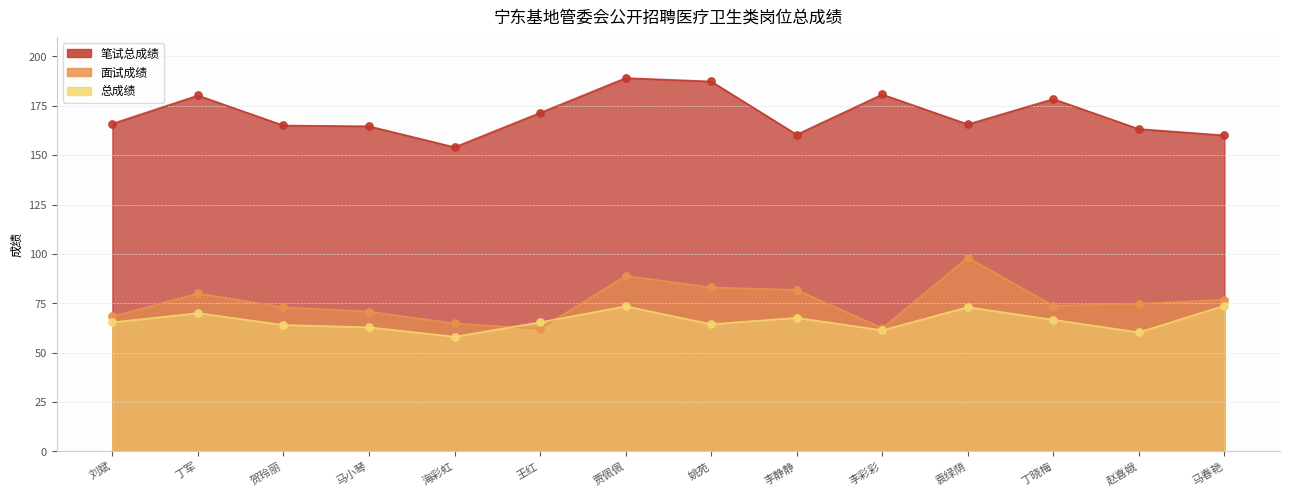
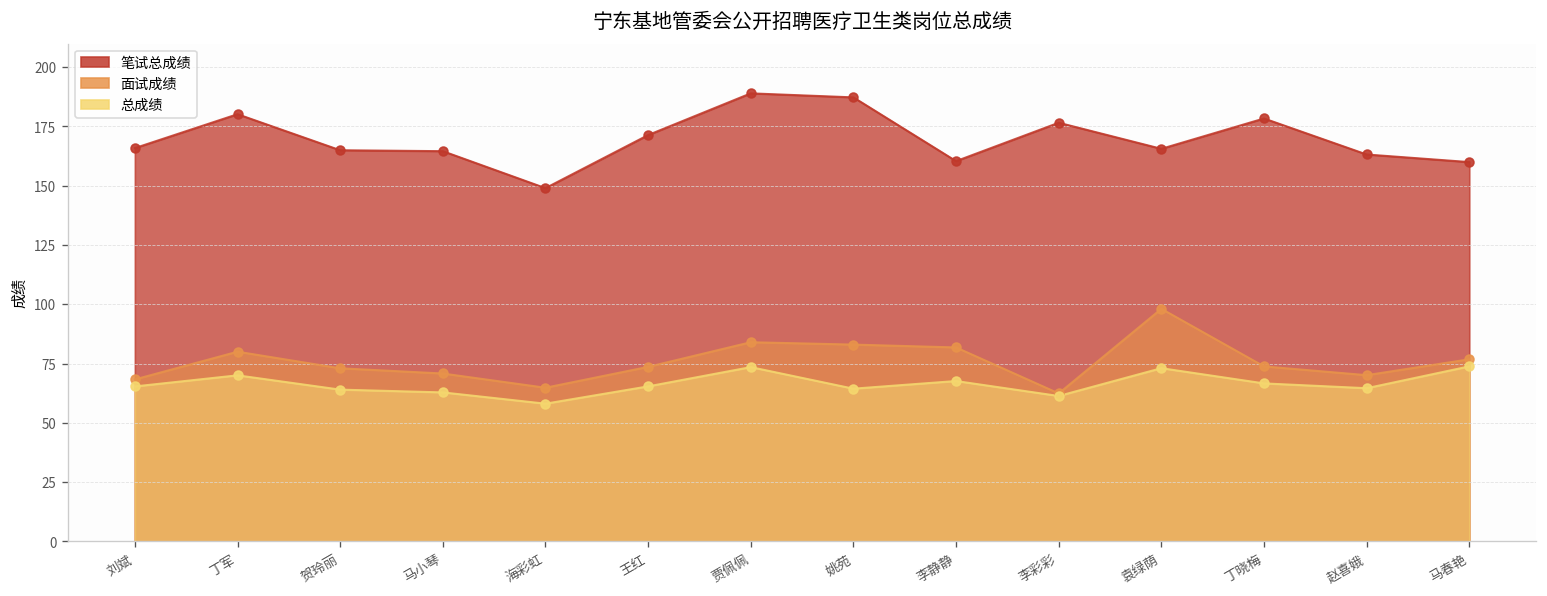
笔试总成绩, 海彩虹: 154 -> 149
面试成绩, 王红: 62 -> 74
面试成绩, 贾佩佩: 89 -> 84
笔试总成绩, 李彩彩: 181 -> 177
面试成绩, 赵喜娥: 75 -> 70
总成绩, 赵喜娥: 60 -> 65
